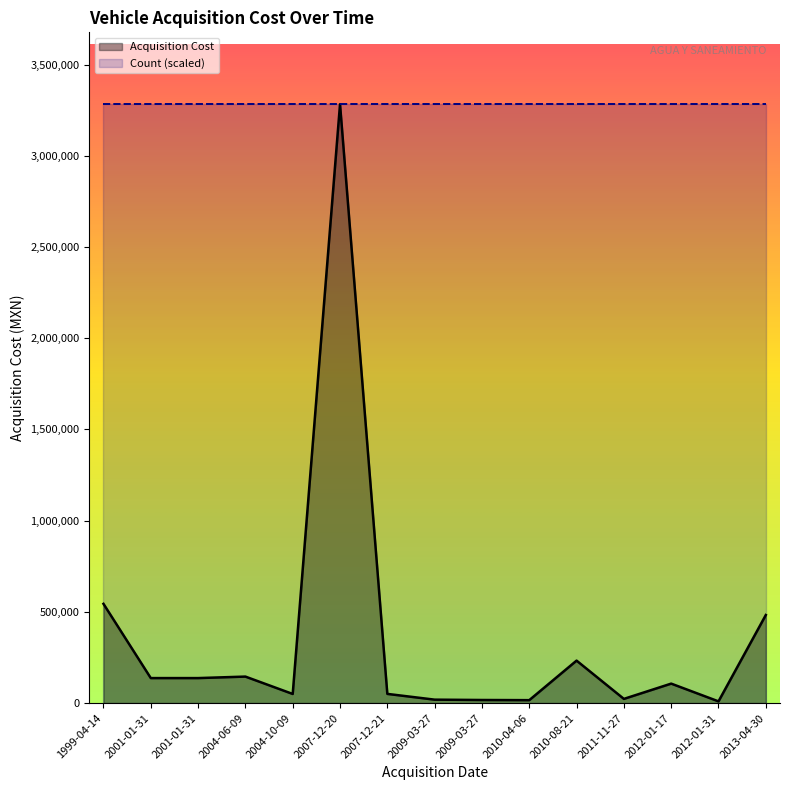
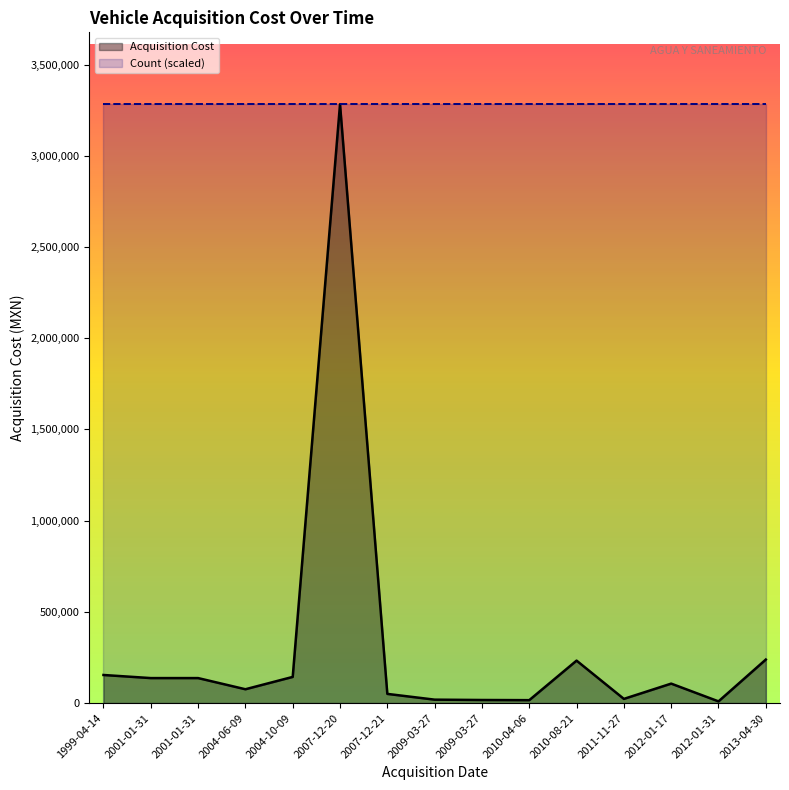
Acquisition Cost, 1999-04-14: 540,000 -> 150,000
Acquisition Cost, 2004-06-09: 150,000 -> 80,000
Acquisition Cost, 2004-10-09: 50,000 -> 140,000
Acquisition Cost, 2013-04-30: 480,000 -> 240,000
